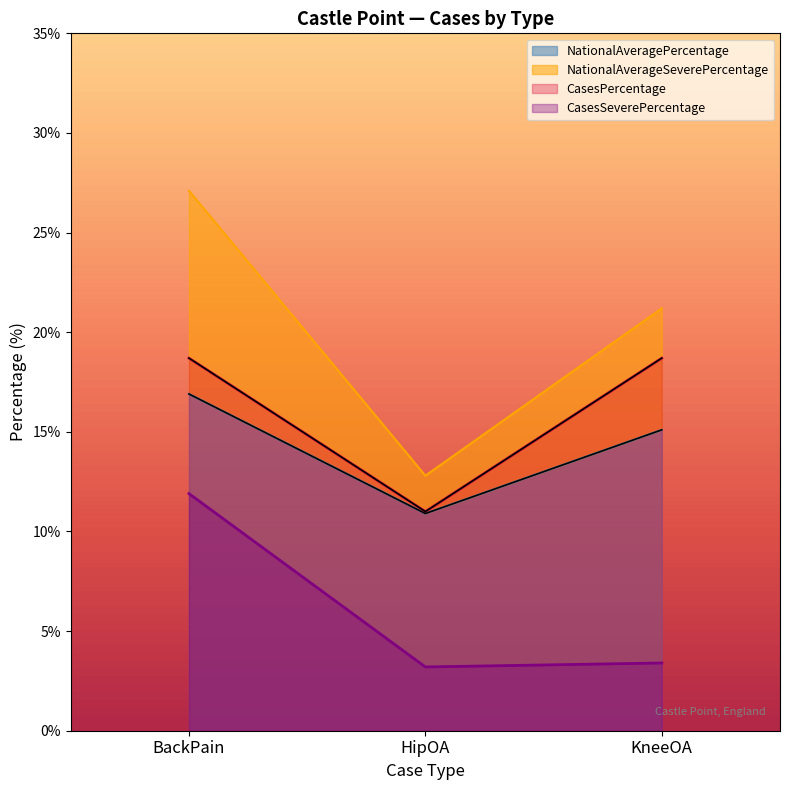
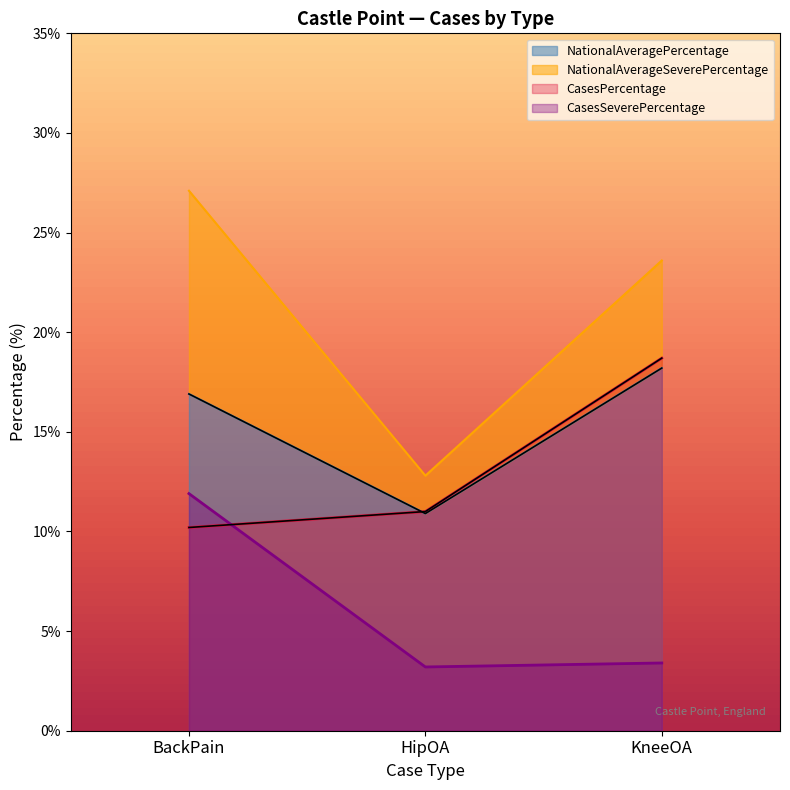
CasesPercentage, BackPain: 18.7% -> 10.2%
NationalAveragePercentage, KneeOA: 15.1% -> 18.2%
NationalAverageSeverePercentage, KneeOA: 6.1% -> 5.4%
